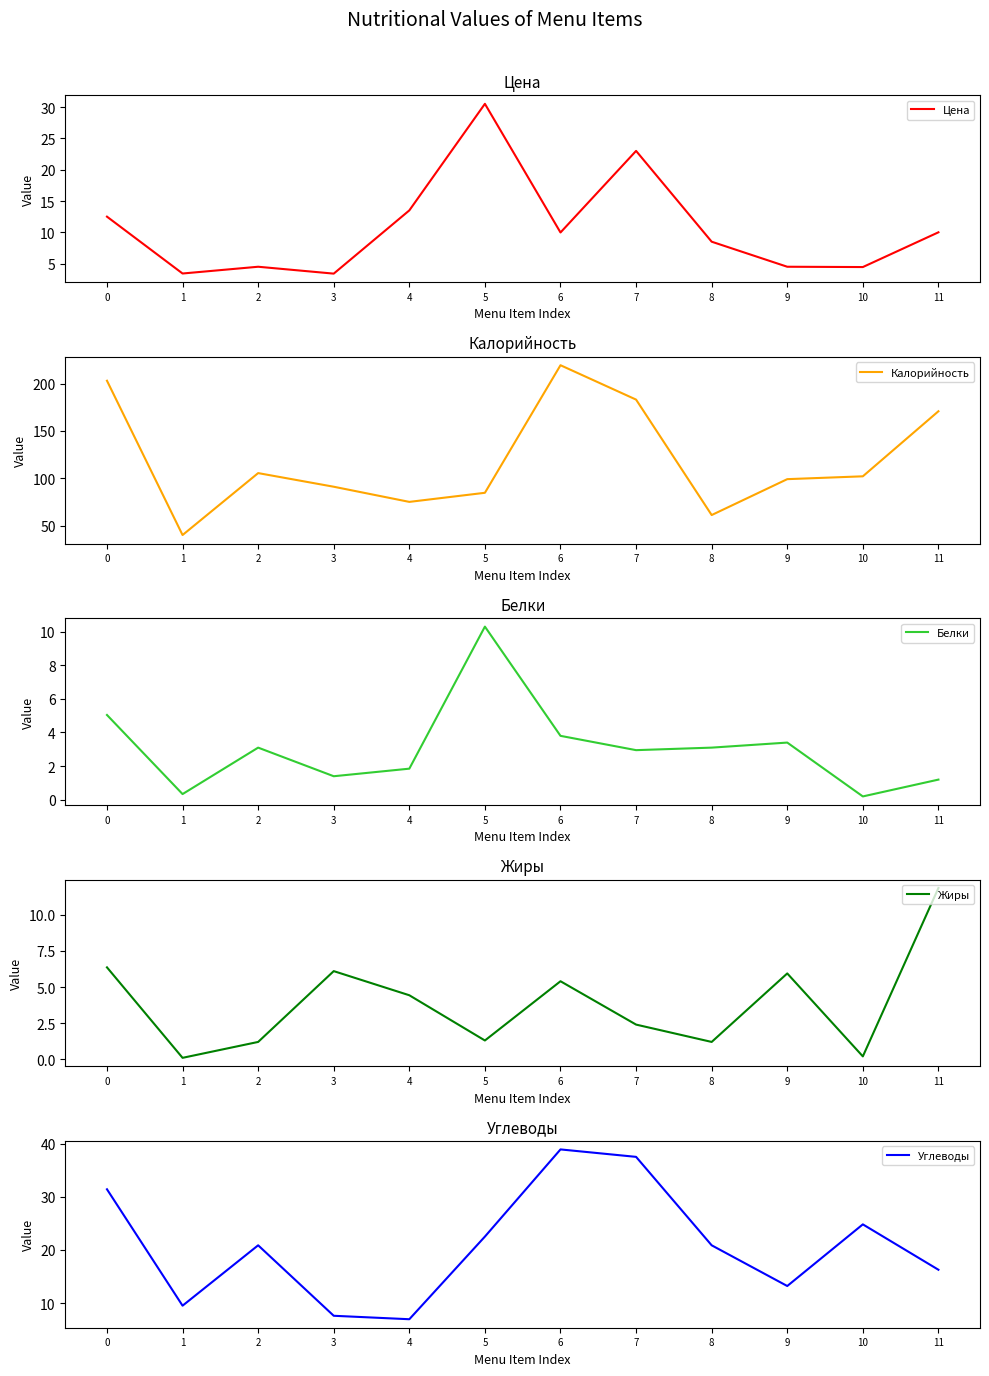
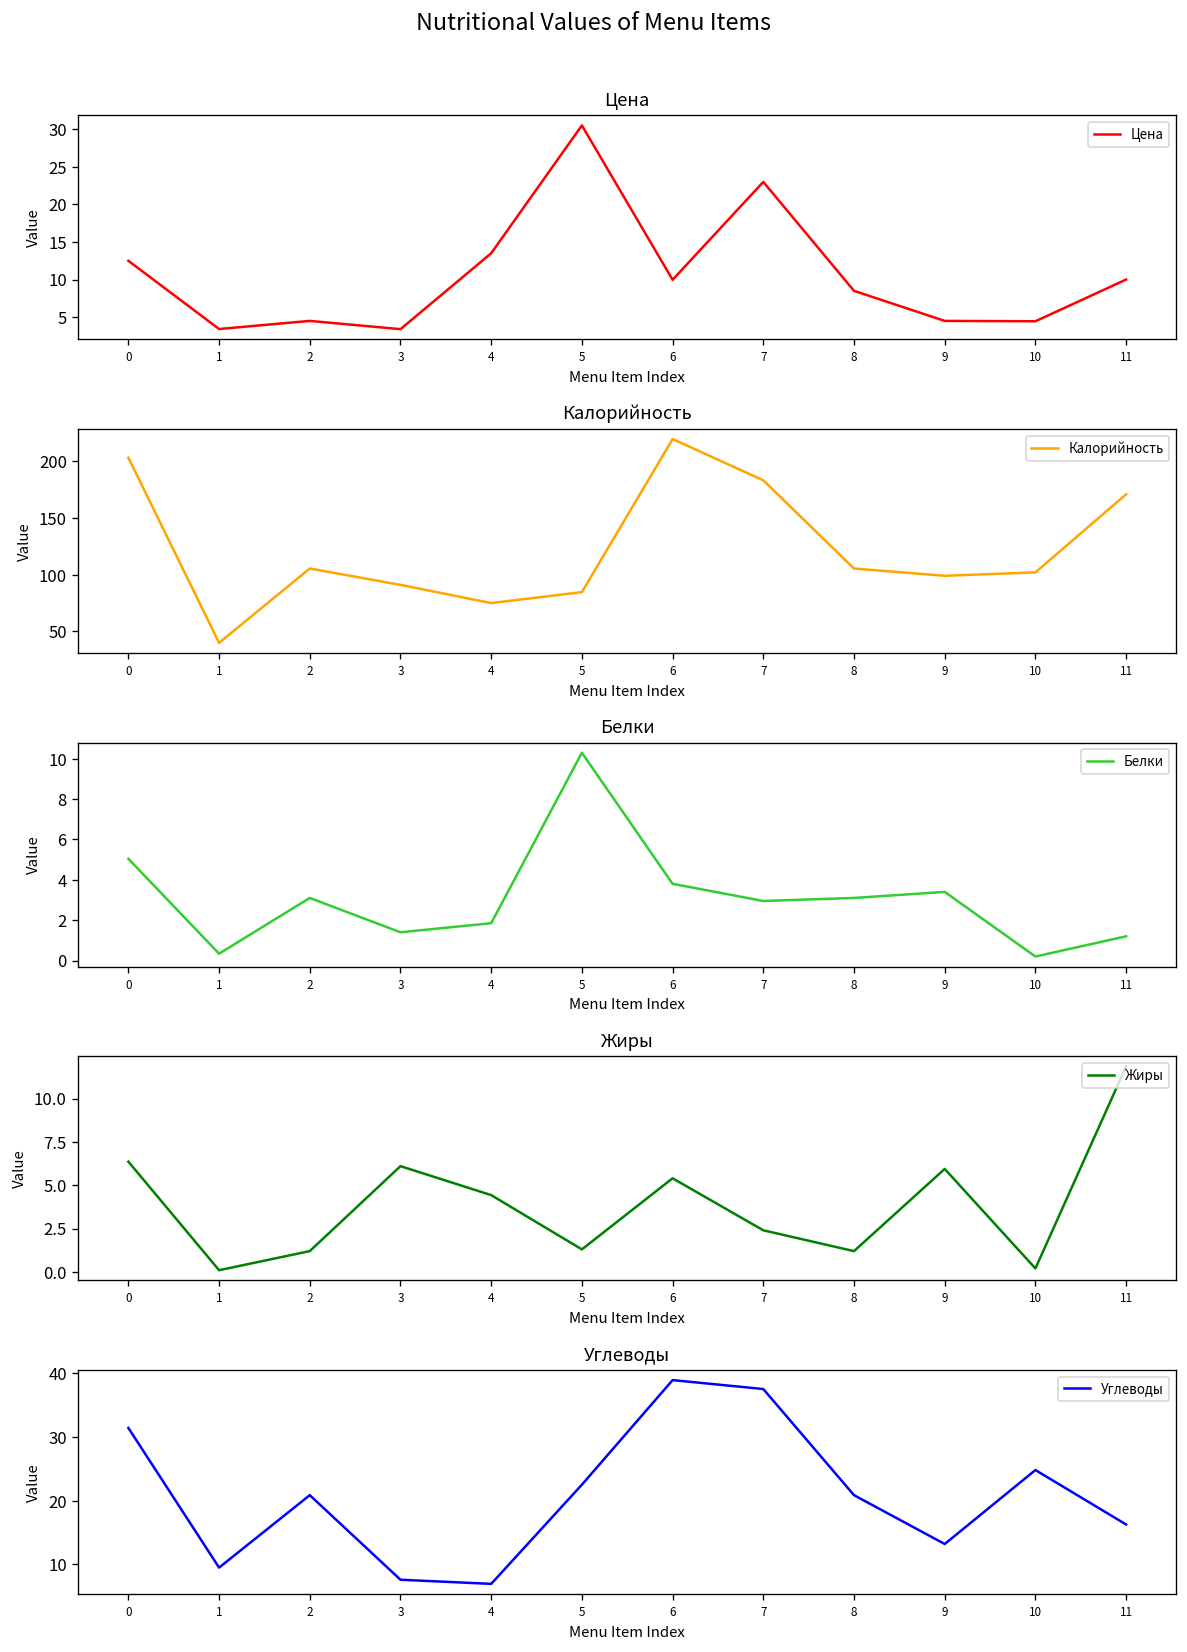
Калорийность, 8: 60 -> 110
